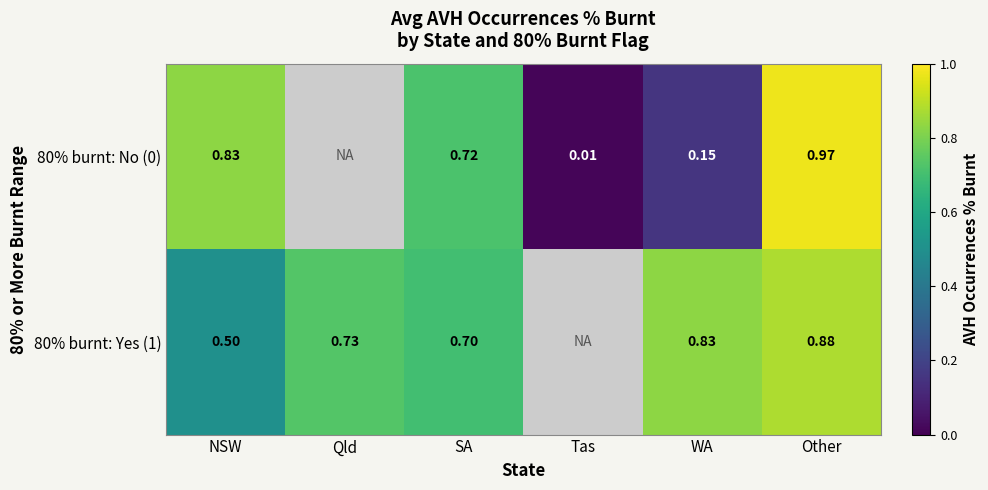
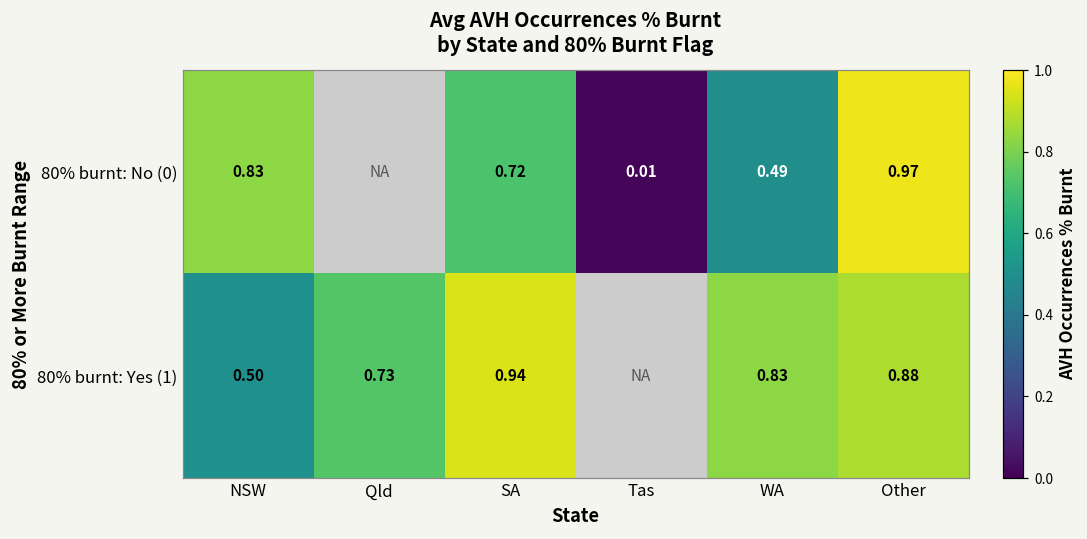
80% burnt: No (0), WA: 0.15 -> 0.49
80% burnt: Yes (1), SA: 0.70 -> 0.94
